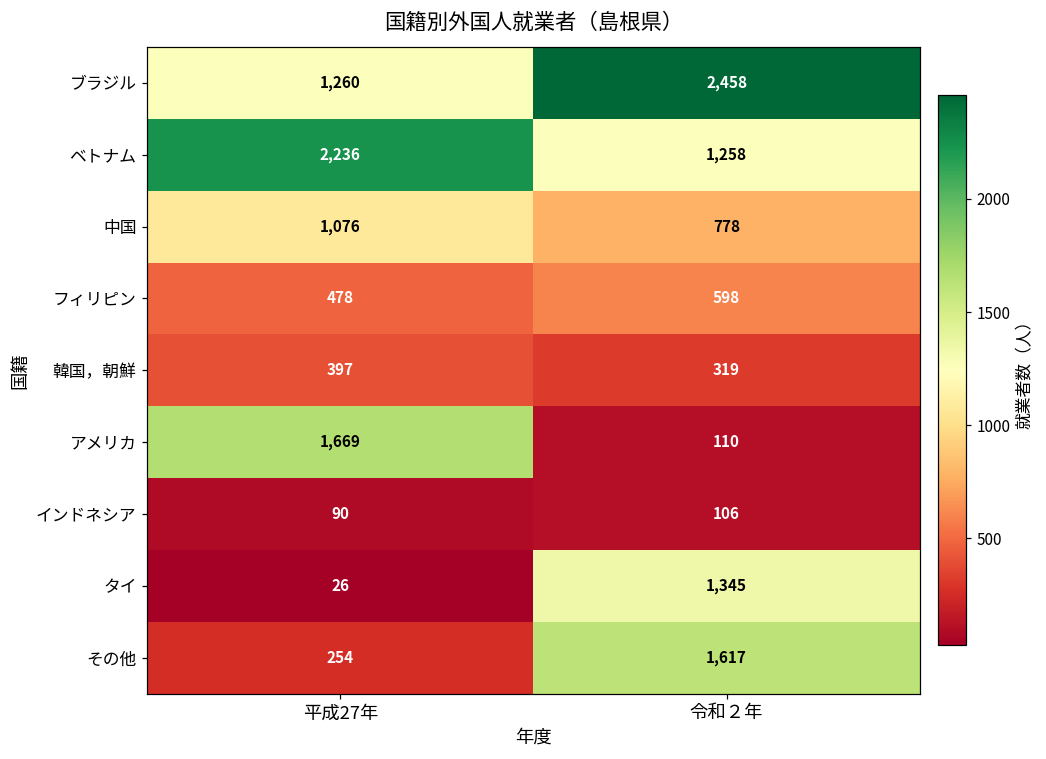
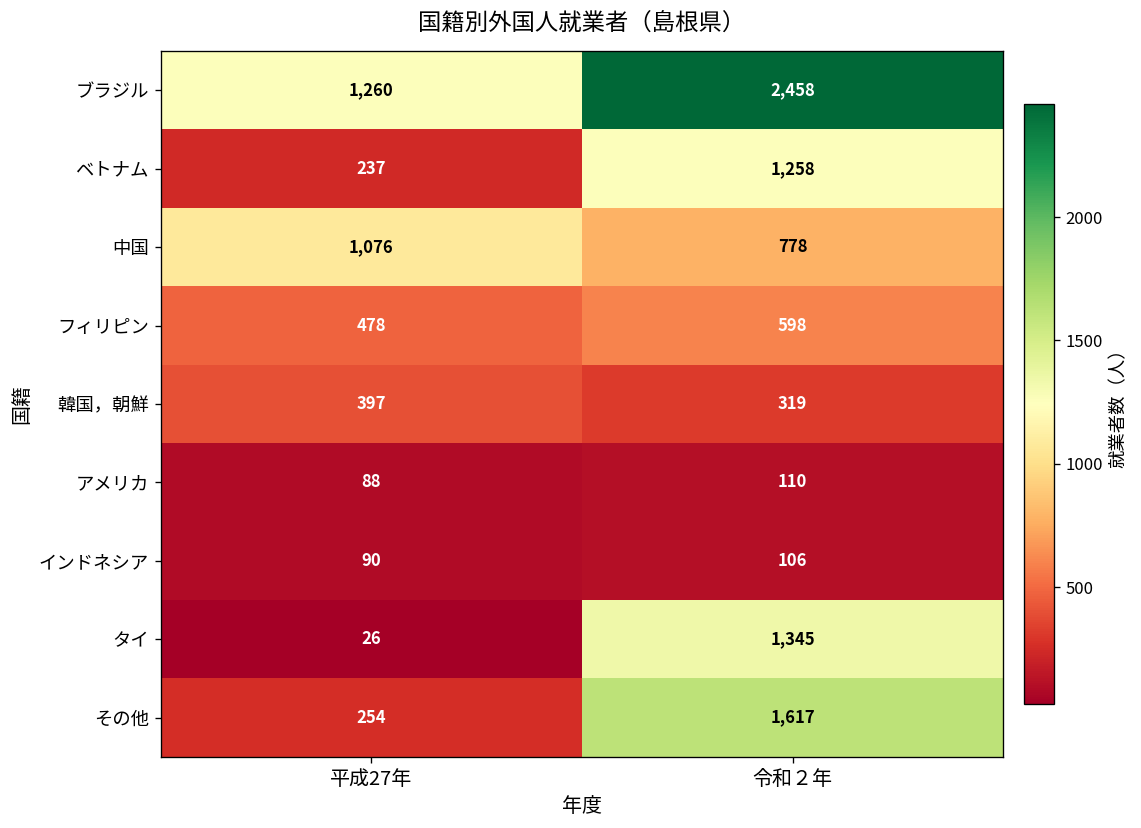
ベトナム, 平成27年: 2,236 -> 237
アメリカ, 平成27年: 1,669 -> 88
